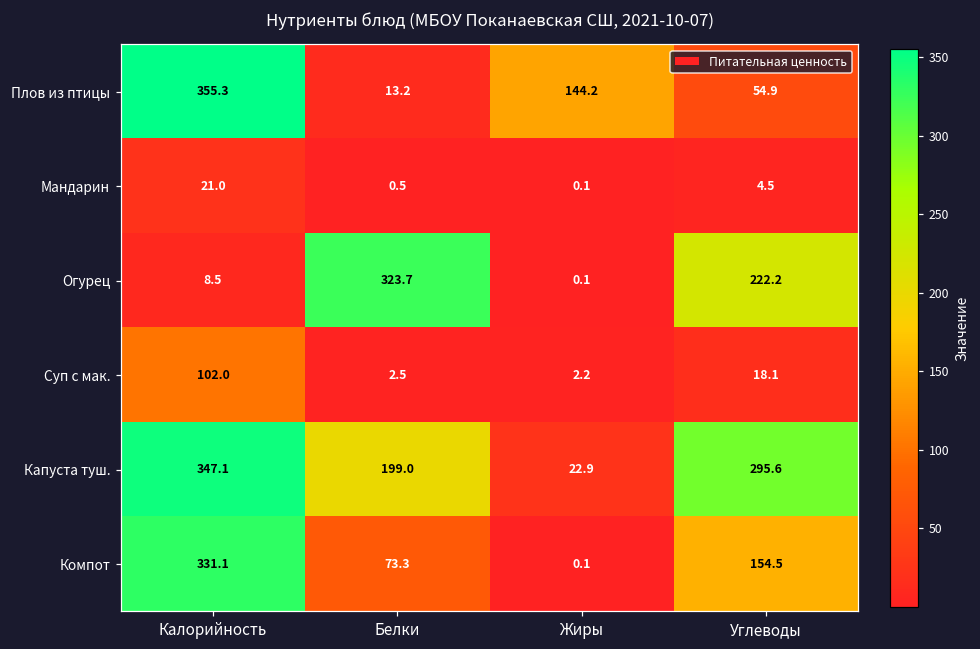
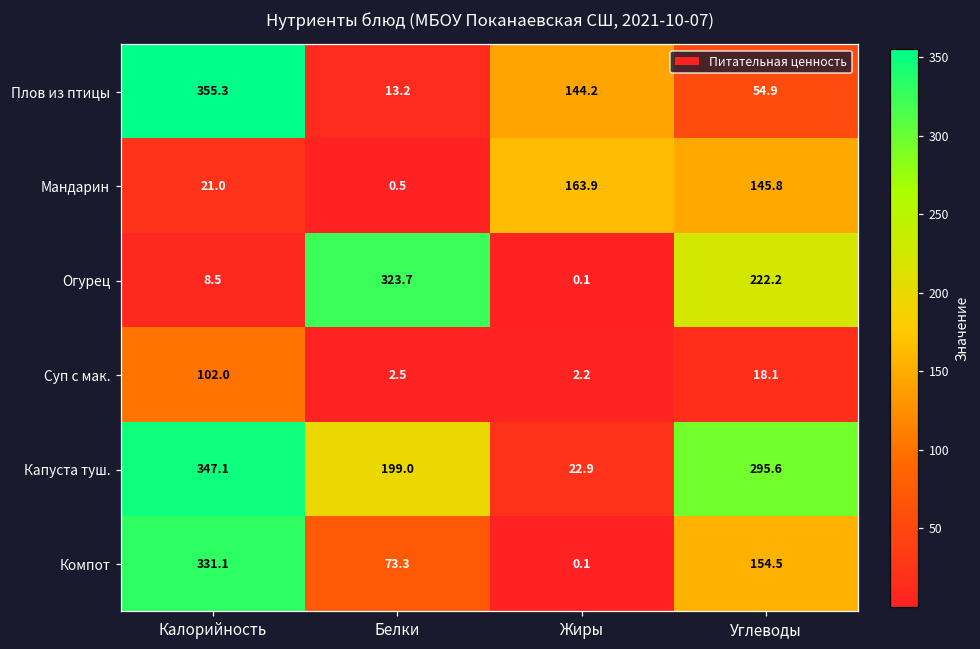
Мандарин, Жиры: 0.1 -> 163.9
Мандарин, Углеводы: 4.5 -> 145.8
